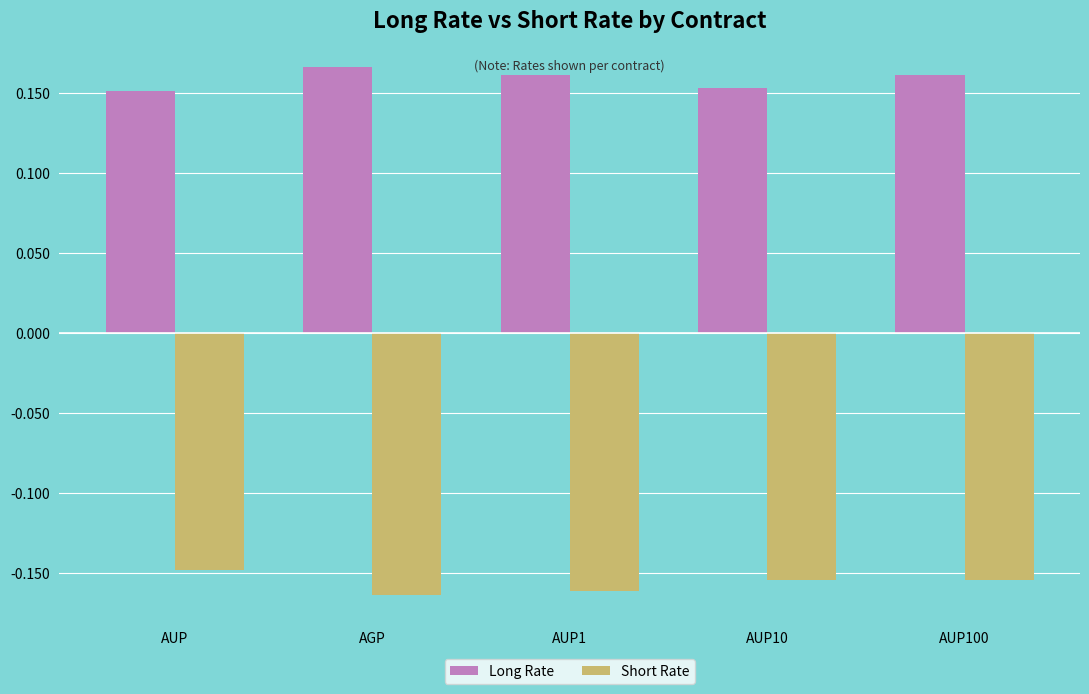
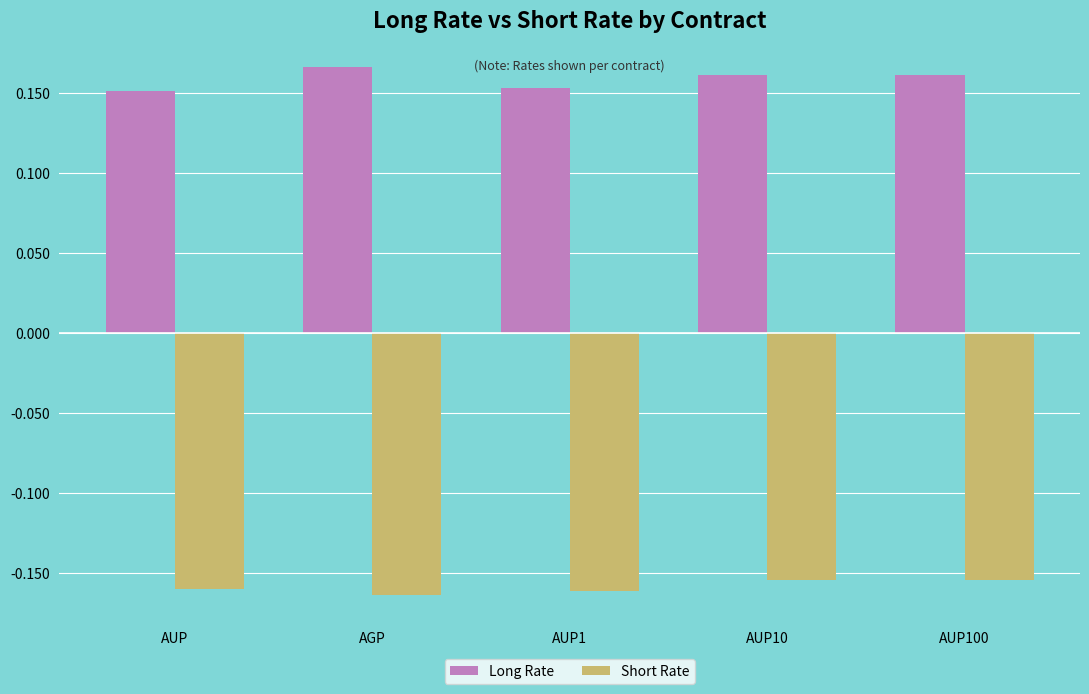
Short Rate, AUP: -0.148 -> -0.160
Long Rate, AUP1: 0.161 -> 0.153
Long Rate, AUP10: 0.153 -> 0.161
